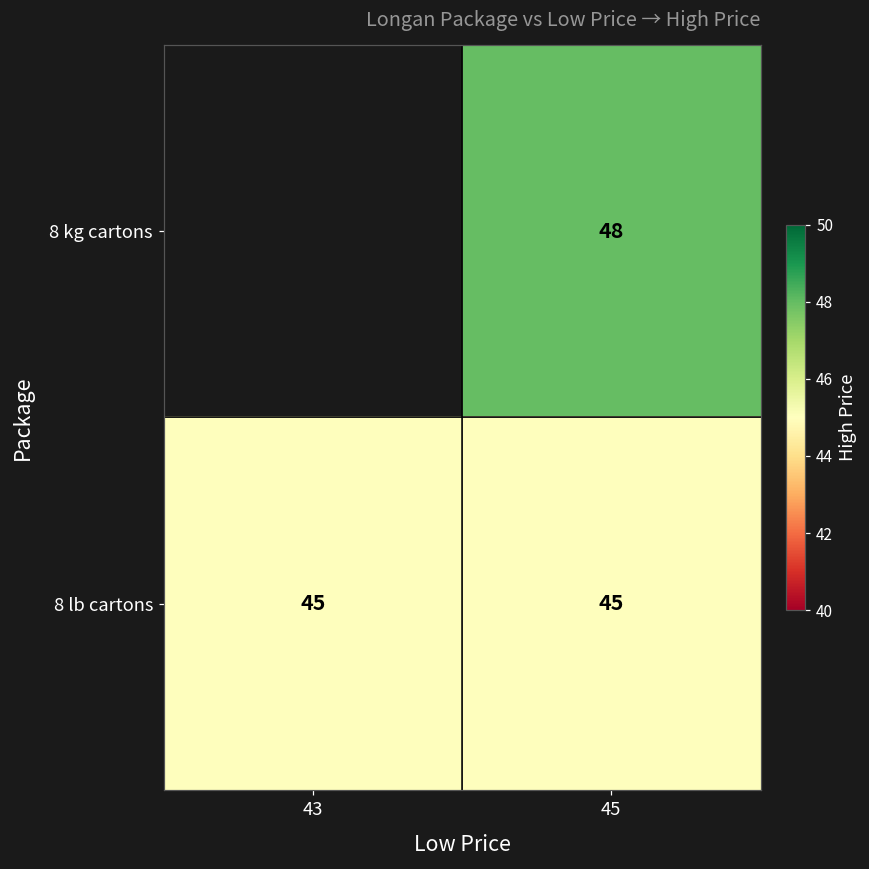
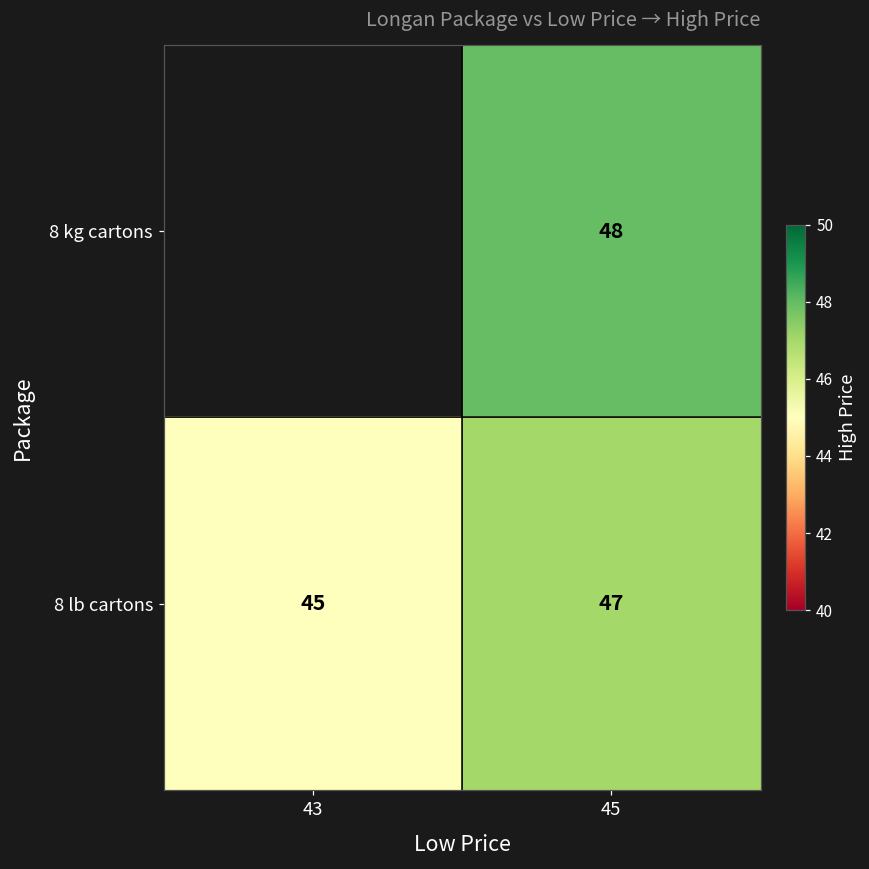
8 lb cartons, 45: 45 -> 47
